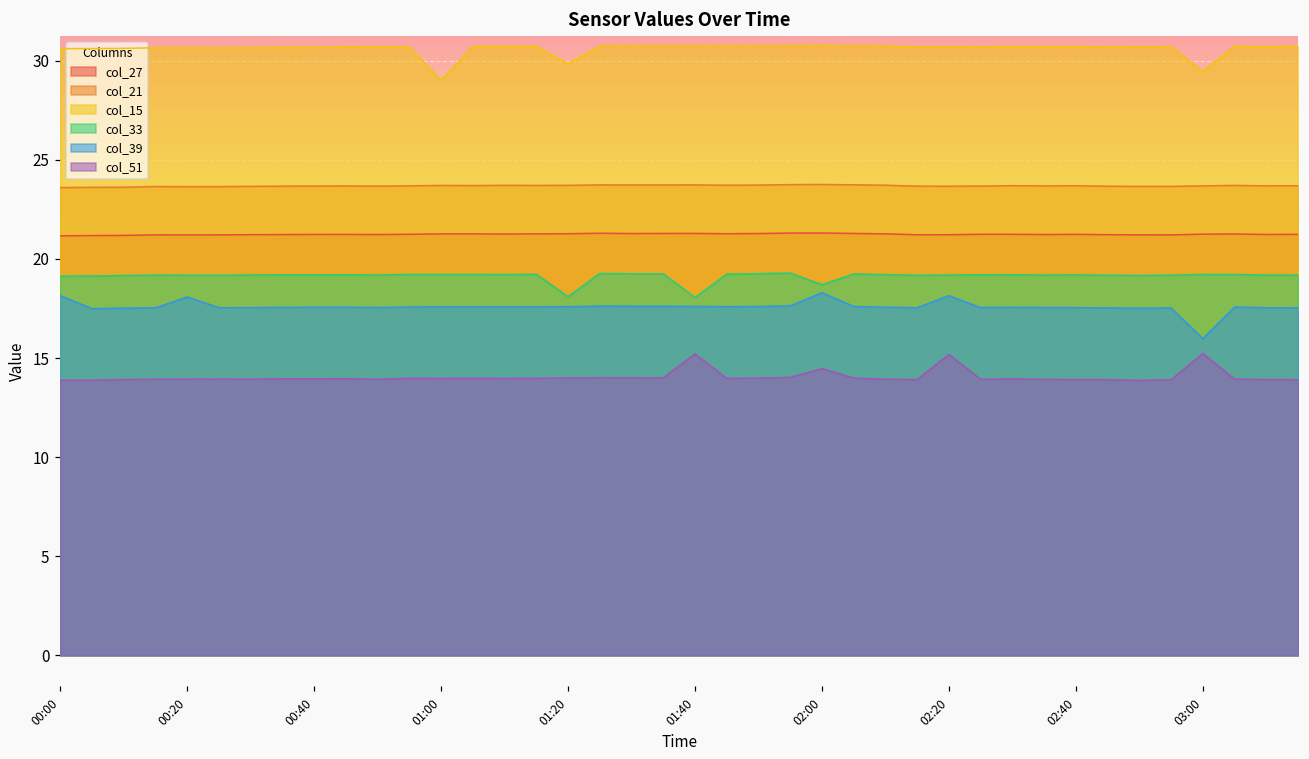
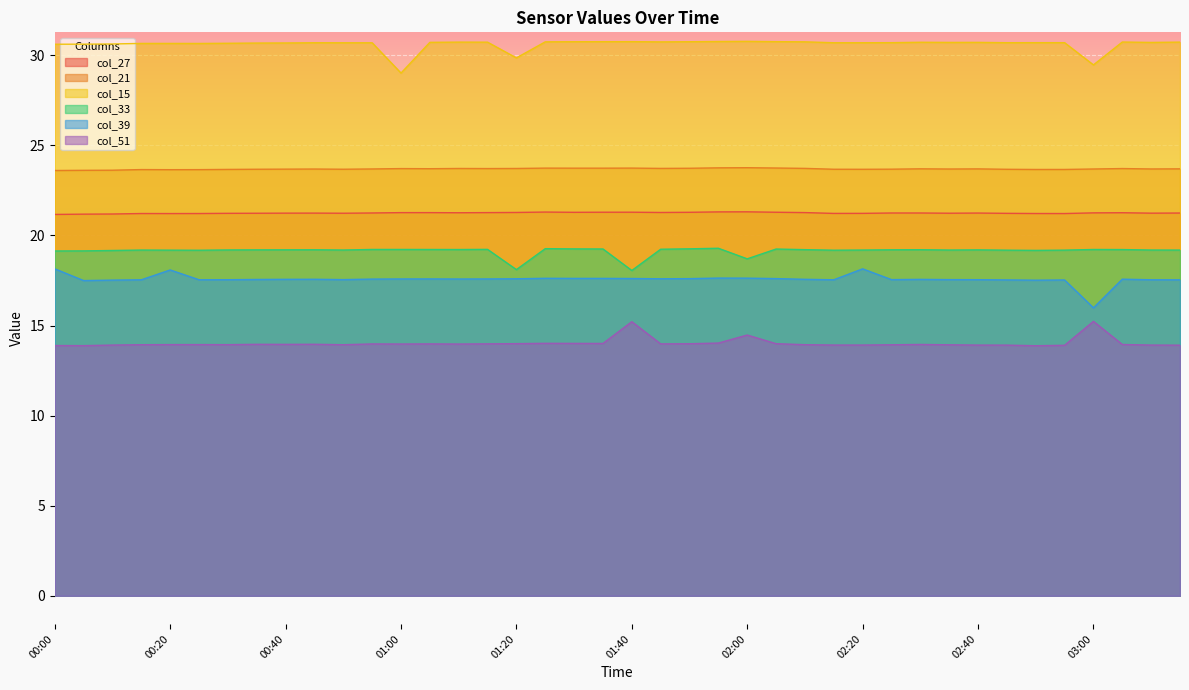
col_39, 02:00: 18.3 -> 17.6
col_51, 02:20: 15.2 -> 13.9
